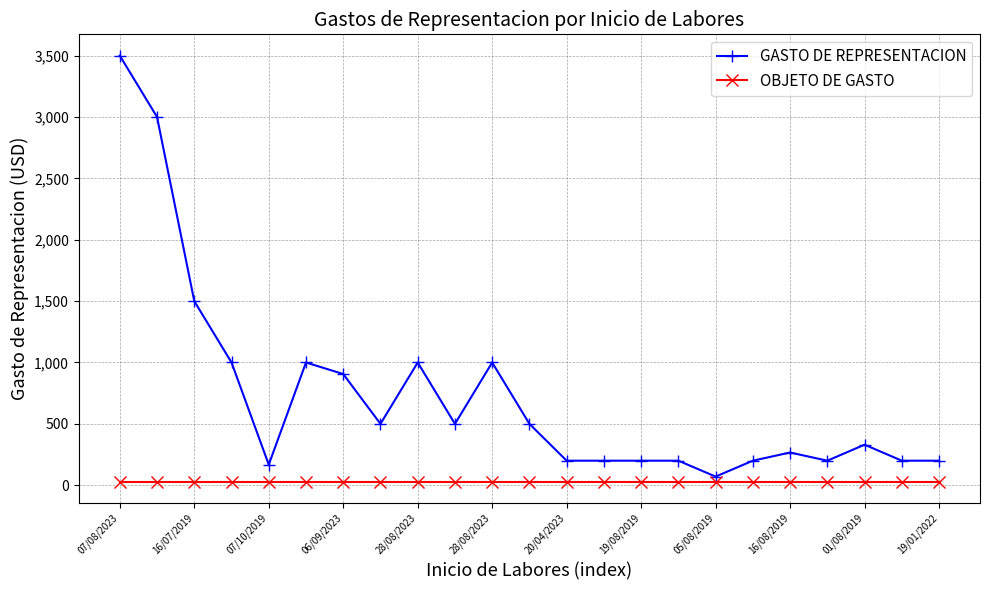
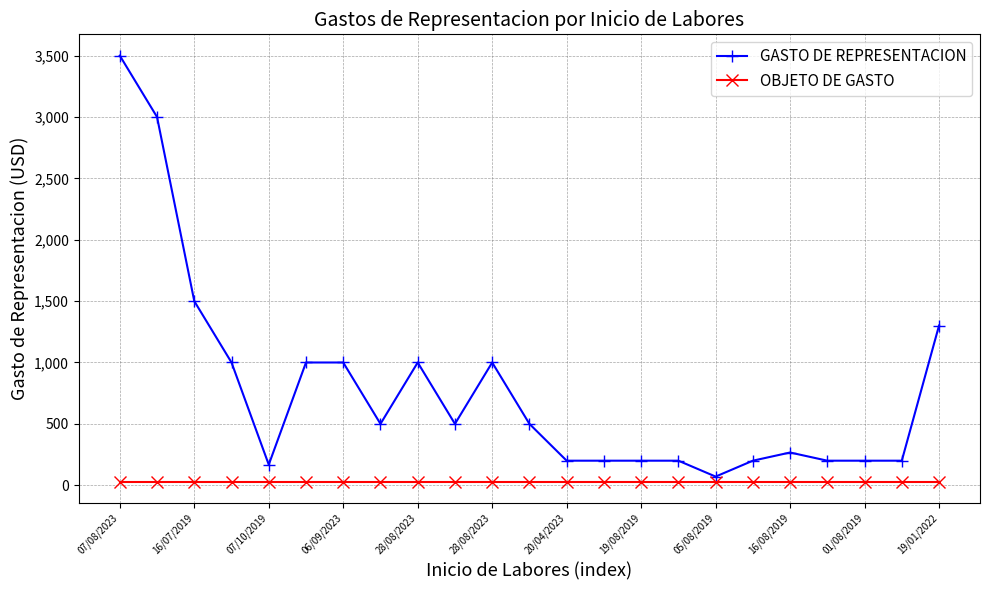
GASTO DE REPRESENTACION, 06/09/2023: 910 -> 1,000
GASTO DE REPRESENTACION, 01/08/2019: 330 -> 200
GASTO DE REPRESENTACION, 19/01/2022: 200 -> 1,300
